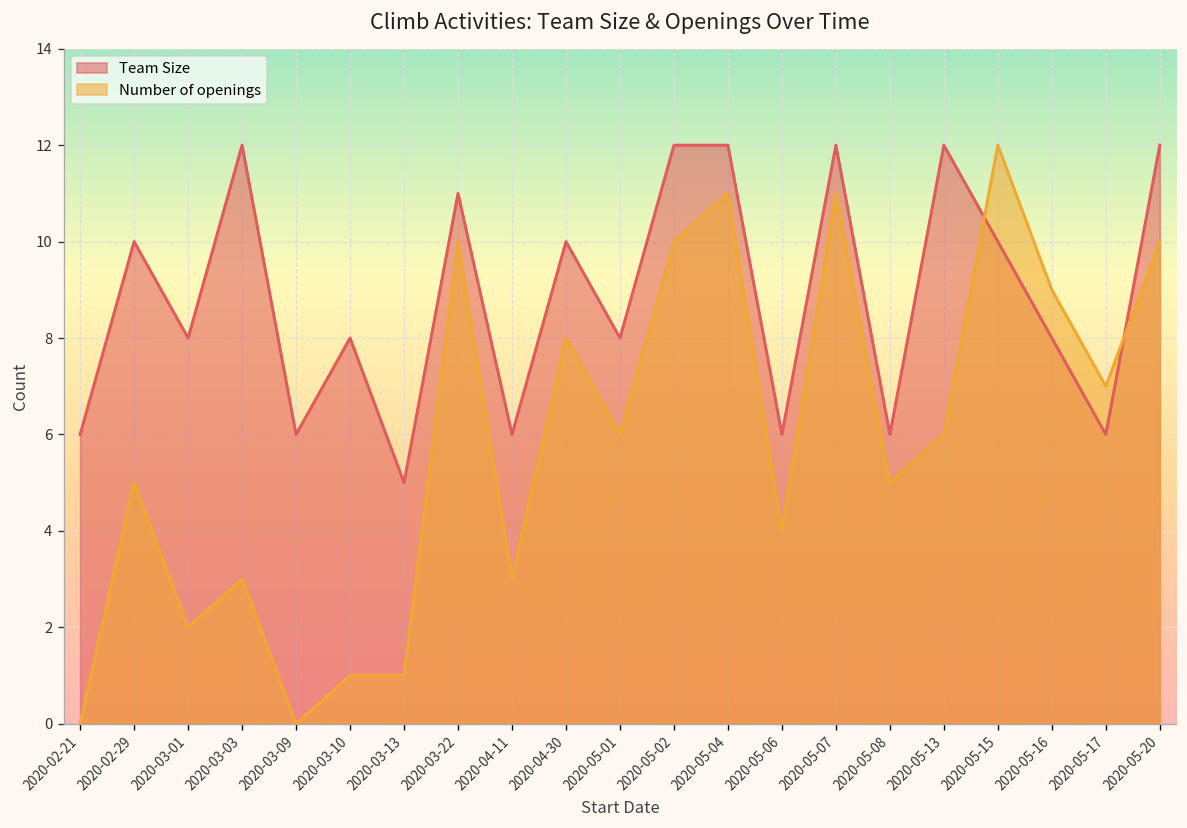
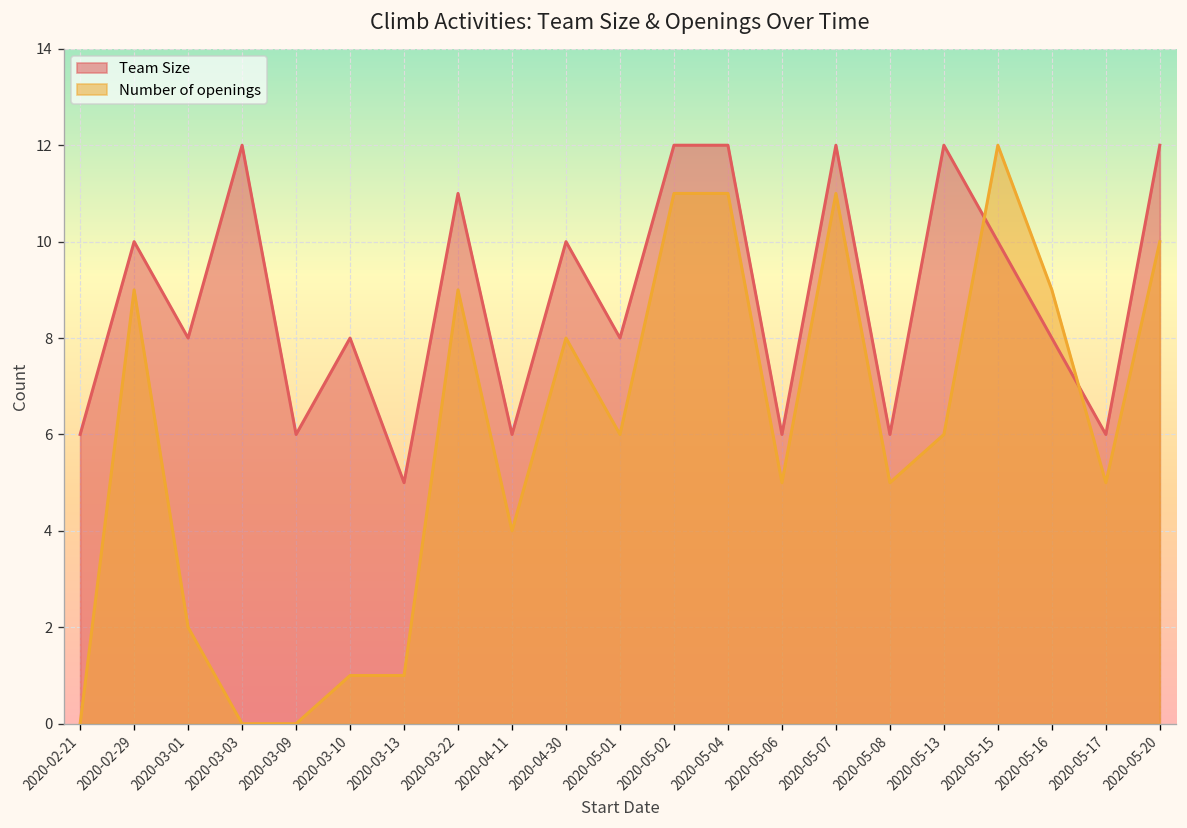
Number of openings, 2020-02-29: 5 -> 9
Number of openings, 2020-03-03: 3 -> 0
Number of openings, 2020-03-22: 10 -> 9
Number of openings, 2020-04-11: 3 -> 4
Number of openings, 2020-05-02: 10 -> 11
Number of openings, 2020-05-06: 4 -> 5
Number of openings, 2020-05-17: 7 -> 5
